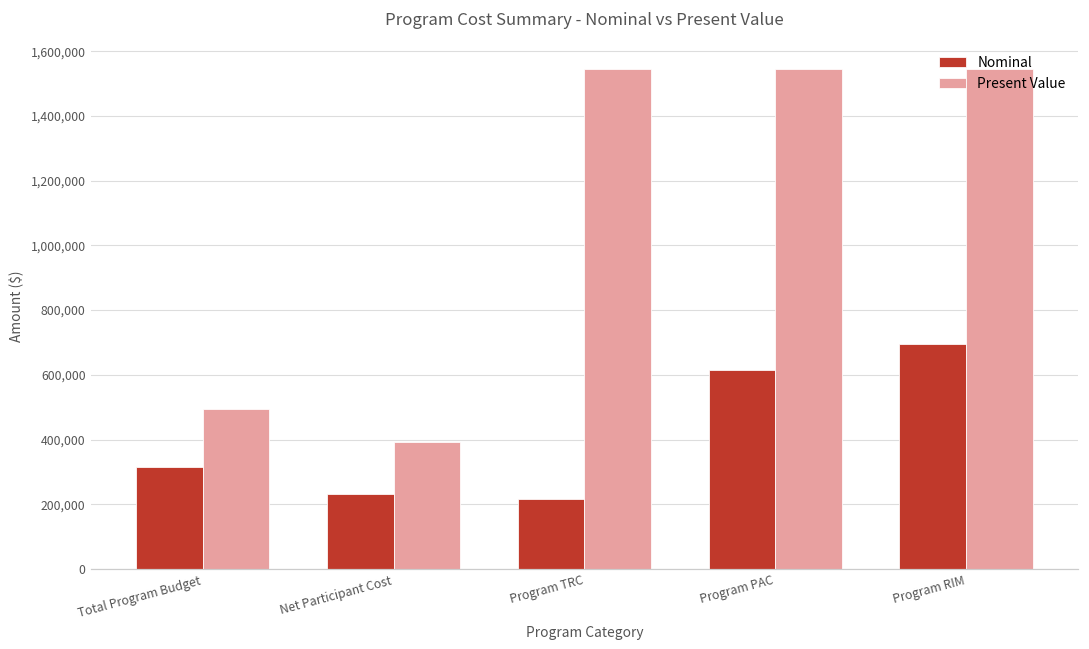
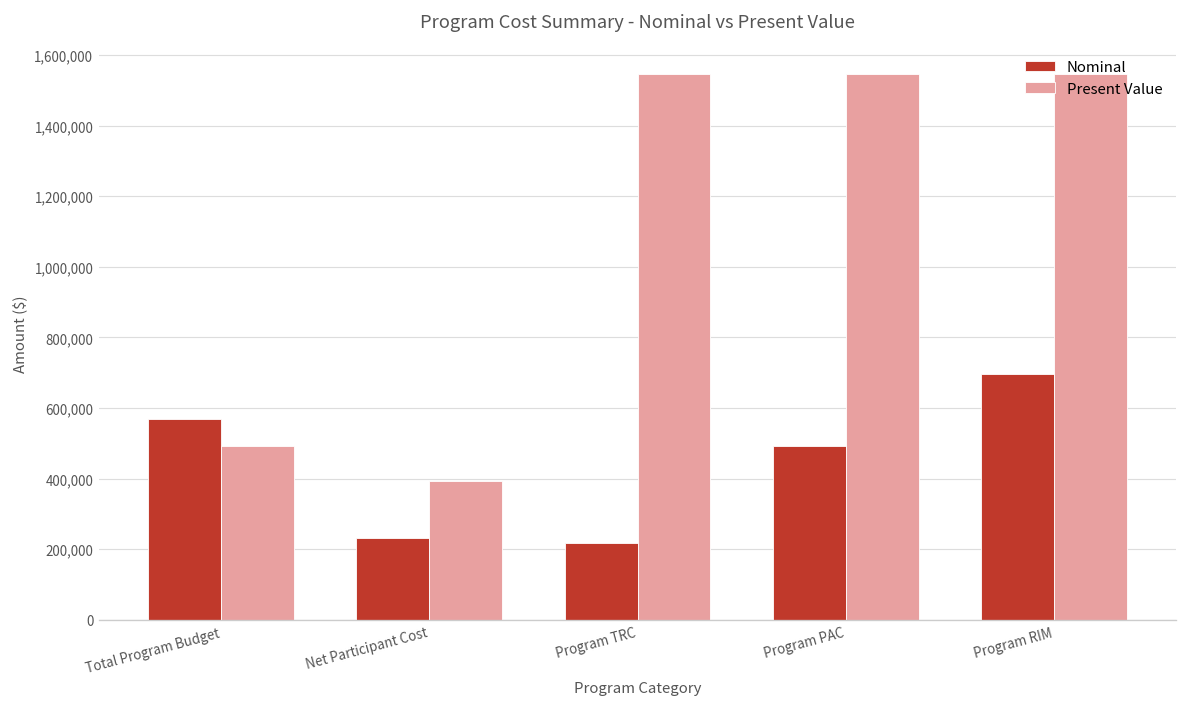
Nominal, Total Program Budget: 320,000 -> 570,000
Nominal, Program PAC: 620,000 -> 490,000
